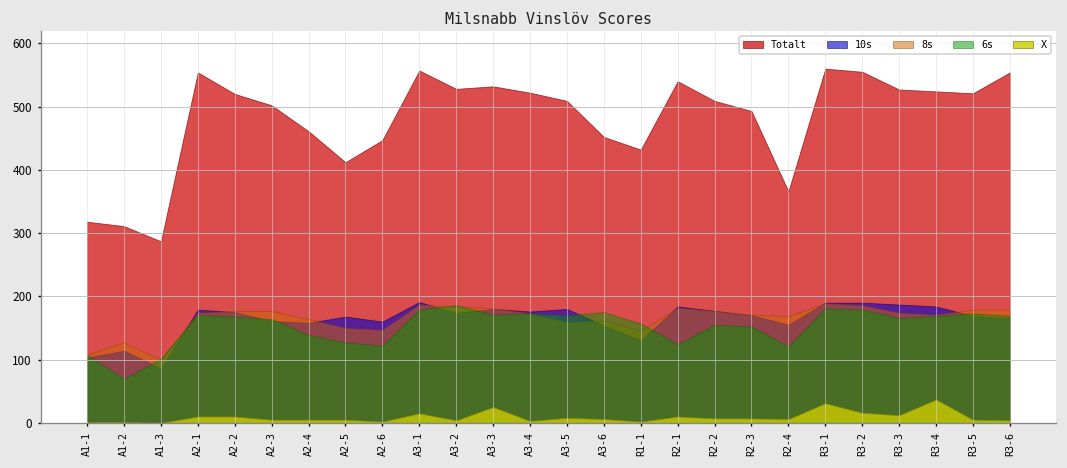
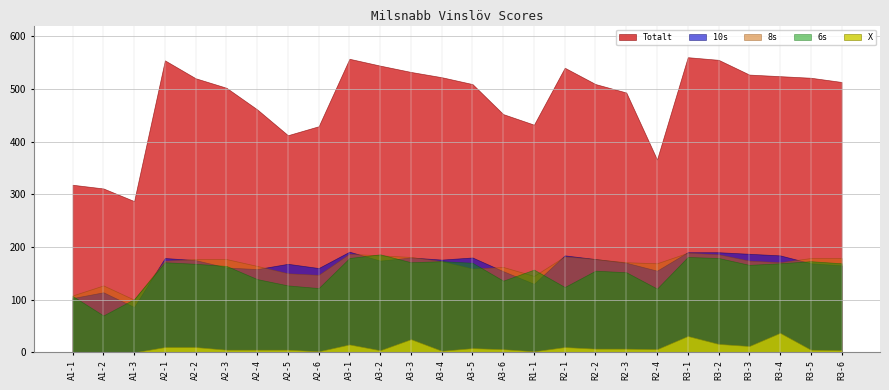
Totalt, A2-6: 450 -> 430
Totalt, A3-2: 530 -> 540
6s, A3-6: 180 -> 140
Totalt, R3-6: 550 -> 510
